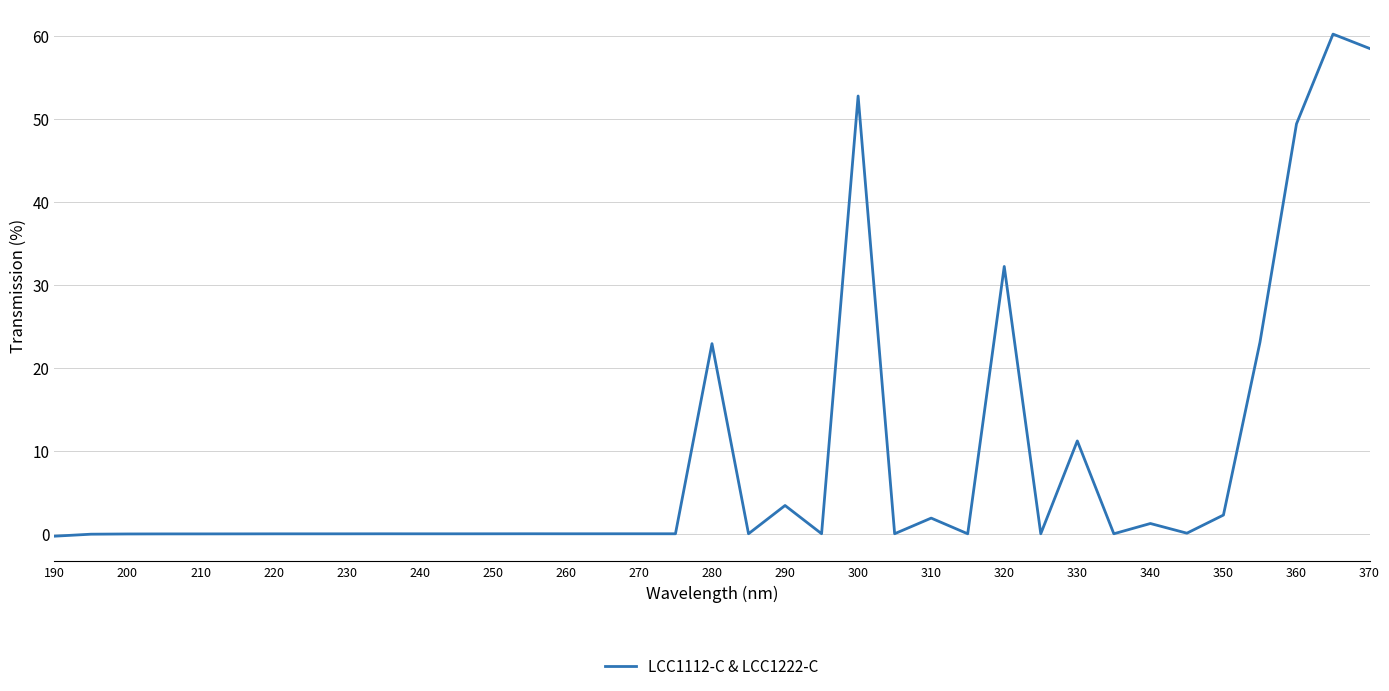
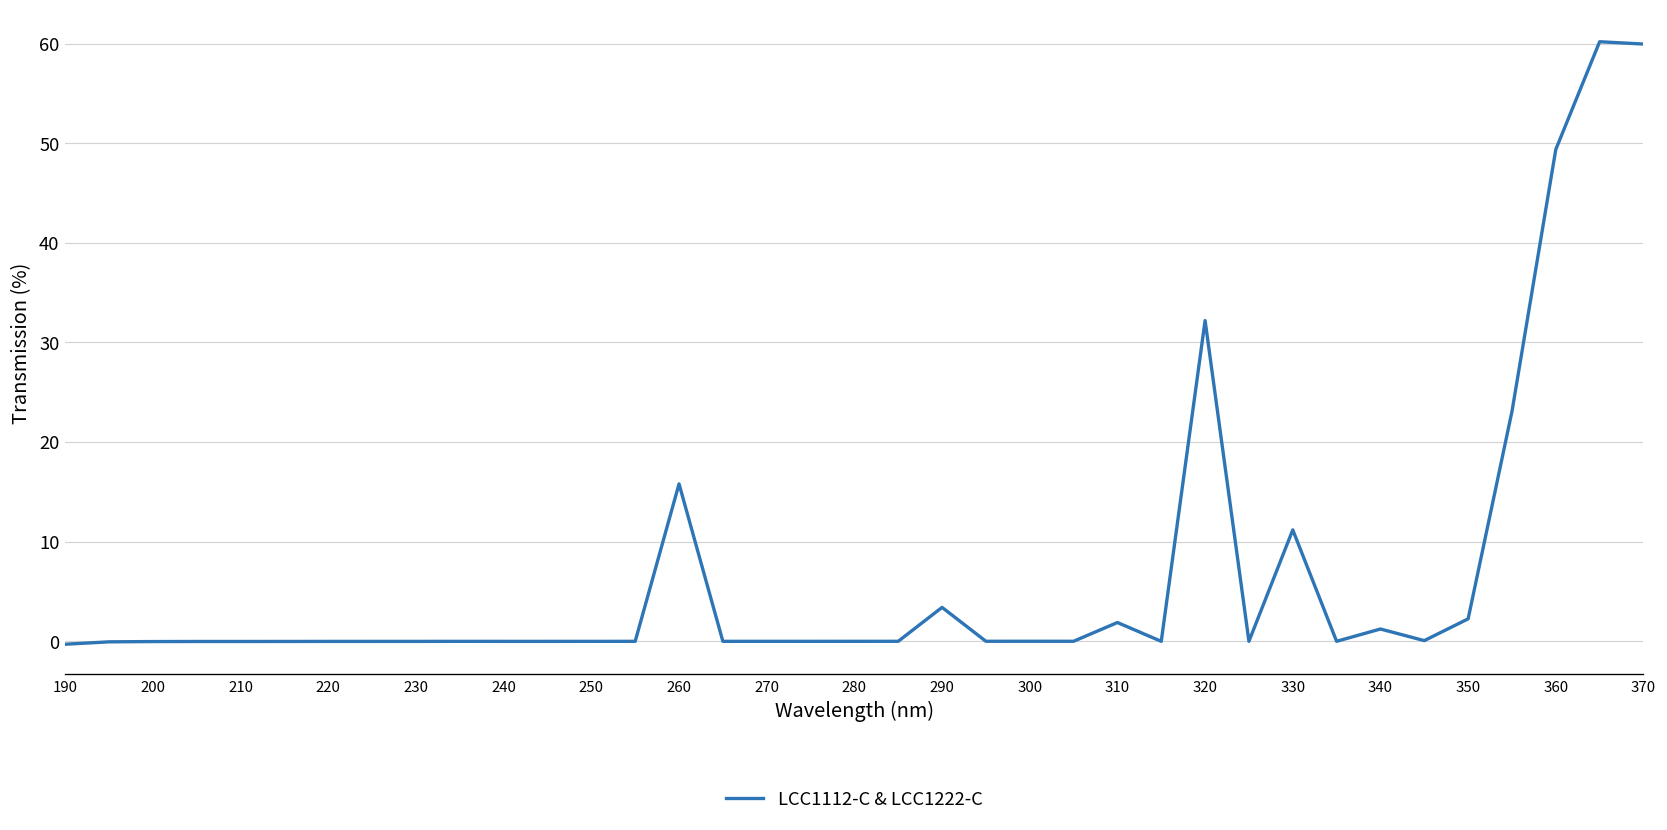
260: 0 -> 16
280: 23 -> 0
300: 53 -> 0
370: 58 -> 60
